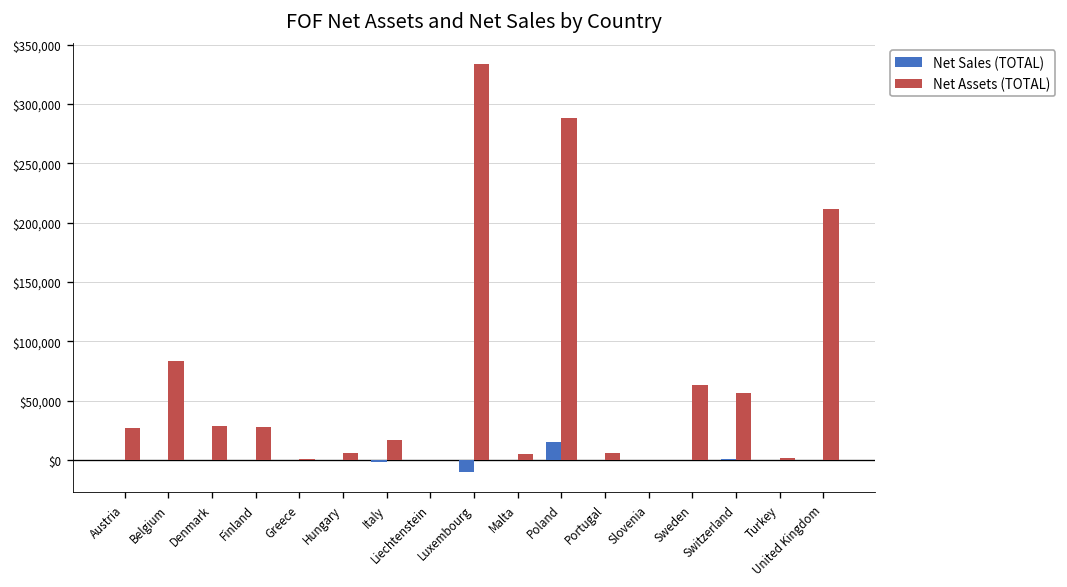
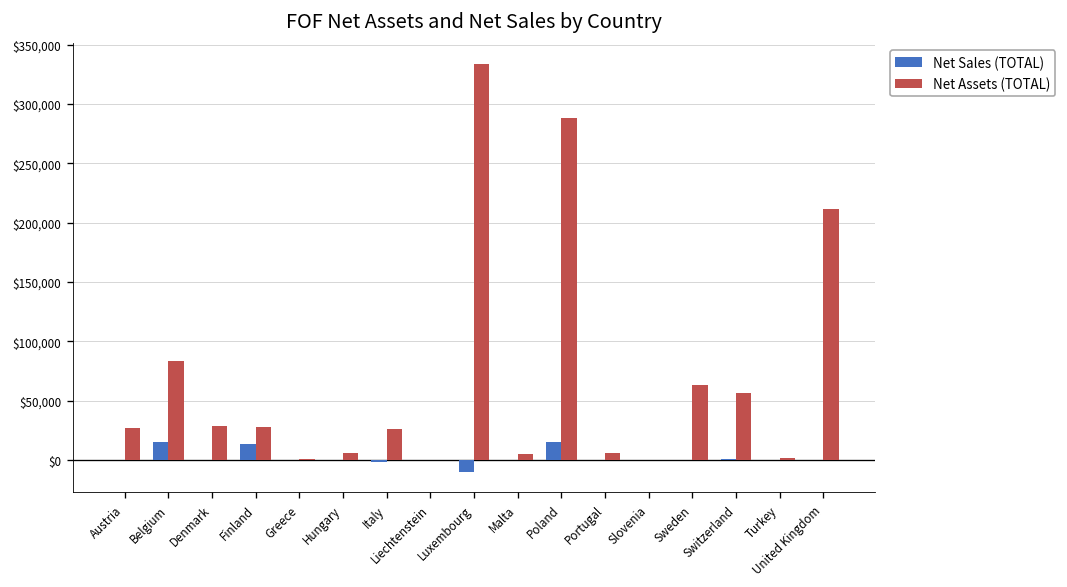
Net Sales (TOTAL), Belgium: $0 -> $20,000
Net Sales (TOTAL), Finland: $0 -> $10,000
Net Assets (TOTAL), Italy: $20,000 -> $30,000
